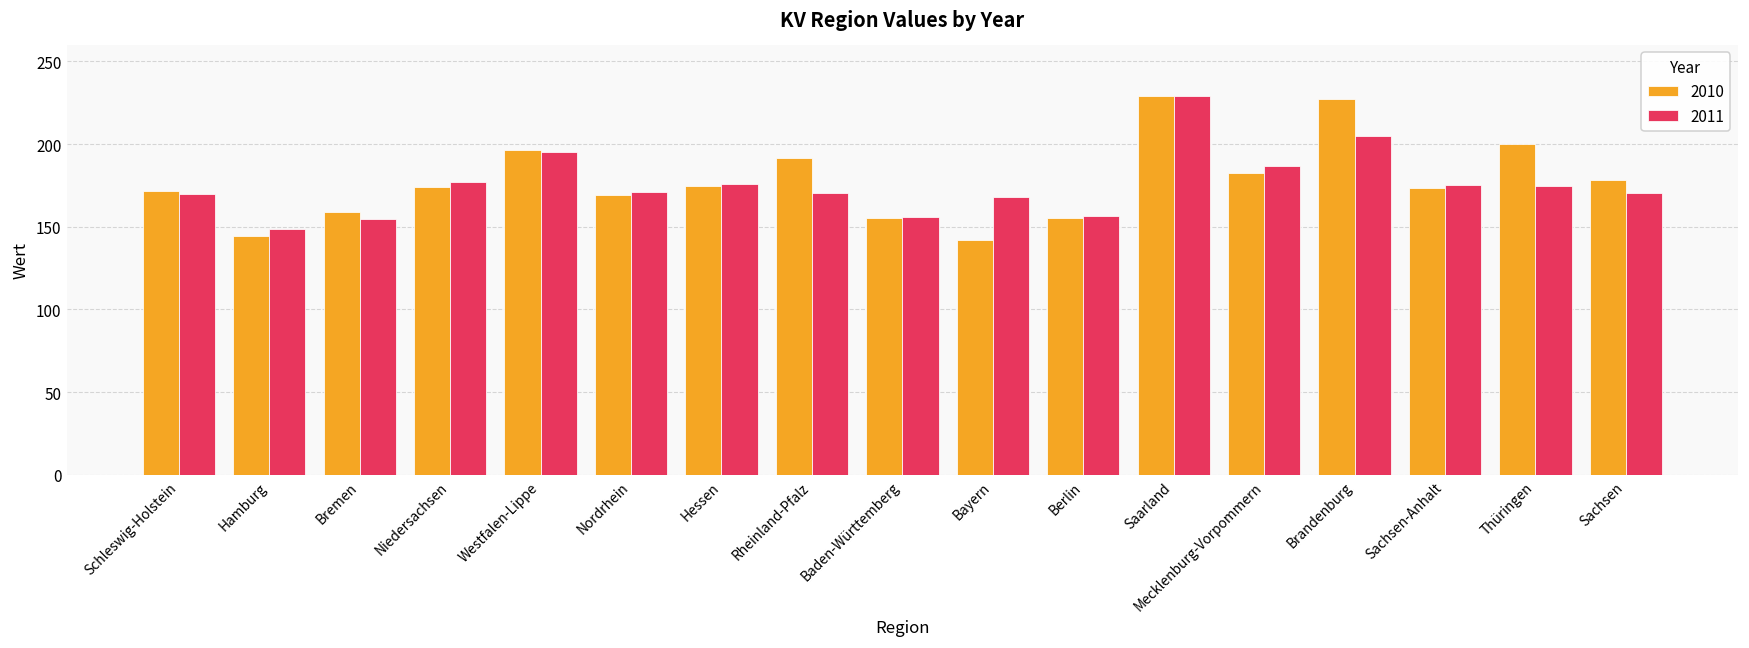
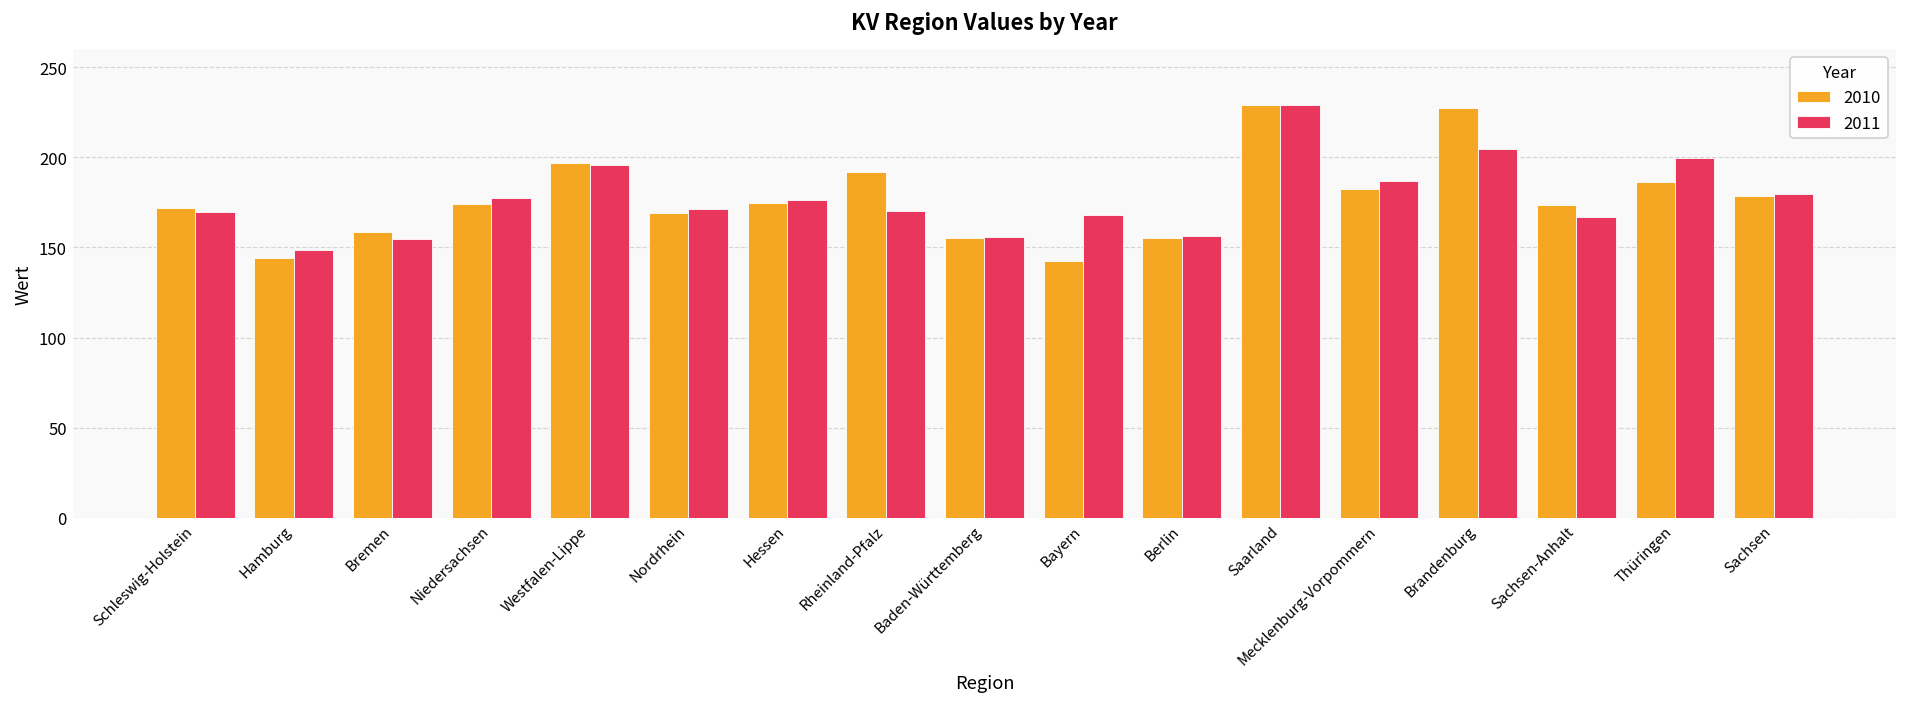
2011, Sachsen-Anhalt: 175 -> 167
2010, Thüringen: 200 -> 186
2011, Thüringen: 174 -> 199
2011, Sachsen: 171 -> 179
